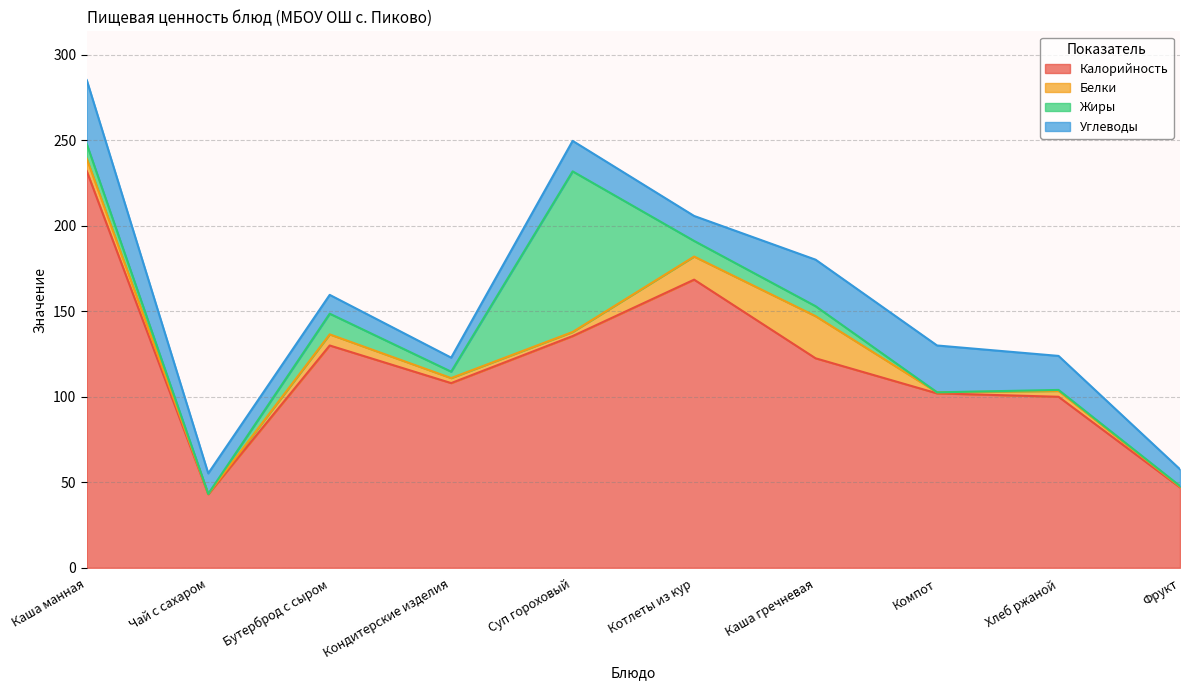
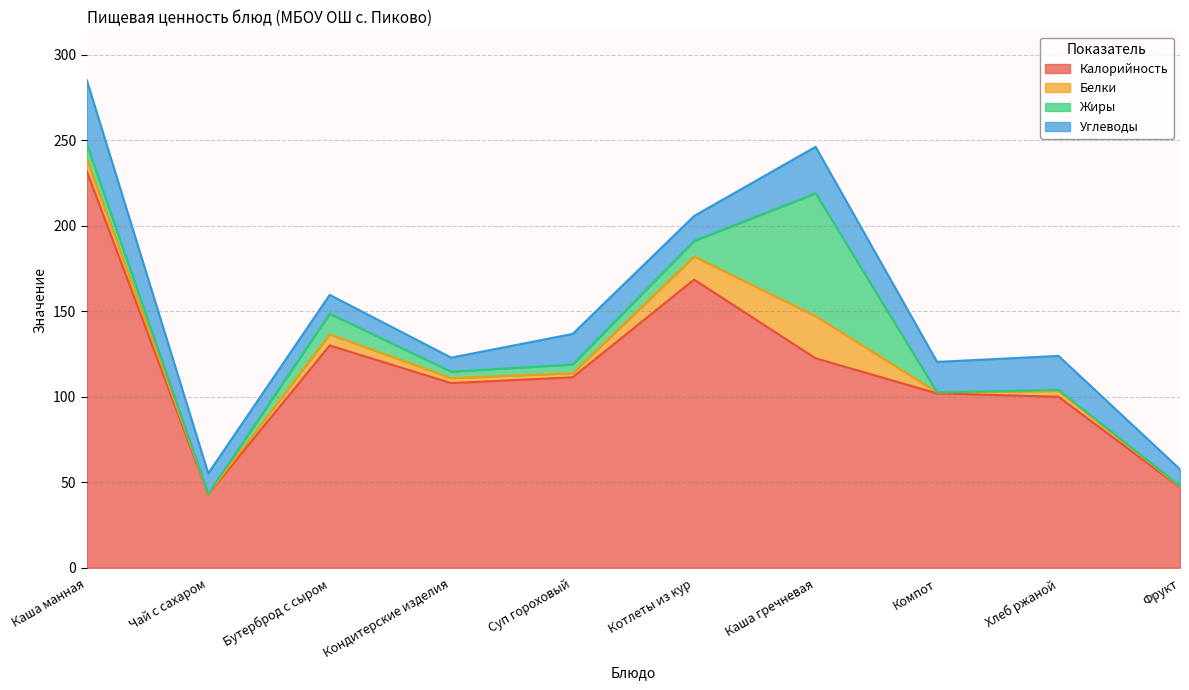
Калорийность, Суп гороховый: 136 -> 111
Жиры, Суп гороховый: 94 -> 5
Жиры, Каша гречневая: 6 -> 72
Углеводы, Компот: 27 -> 18
